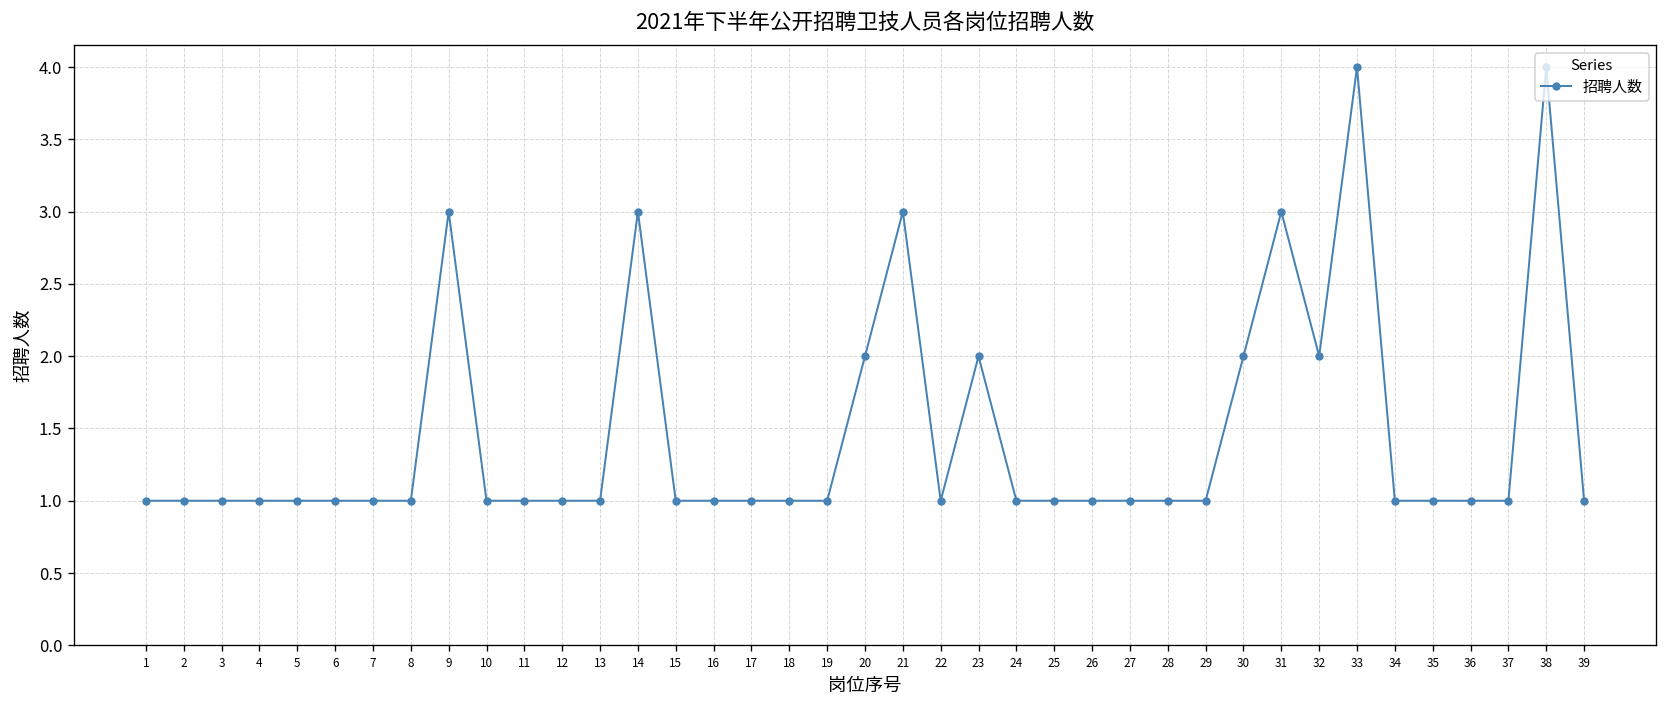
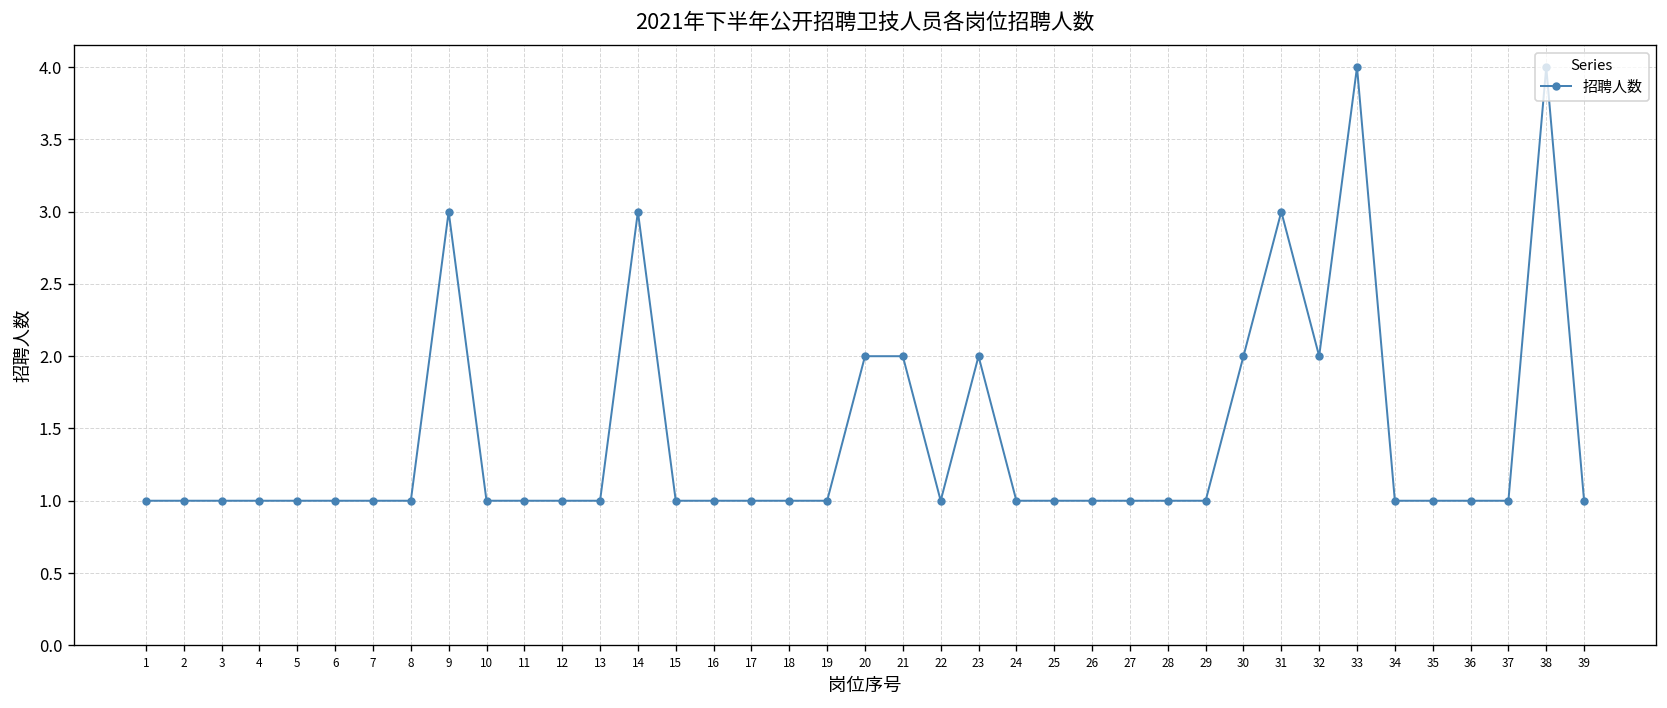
21: 3 -> 2
